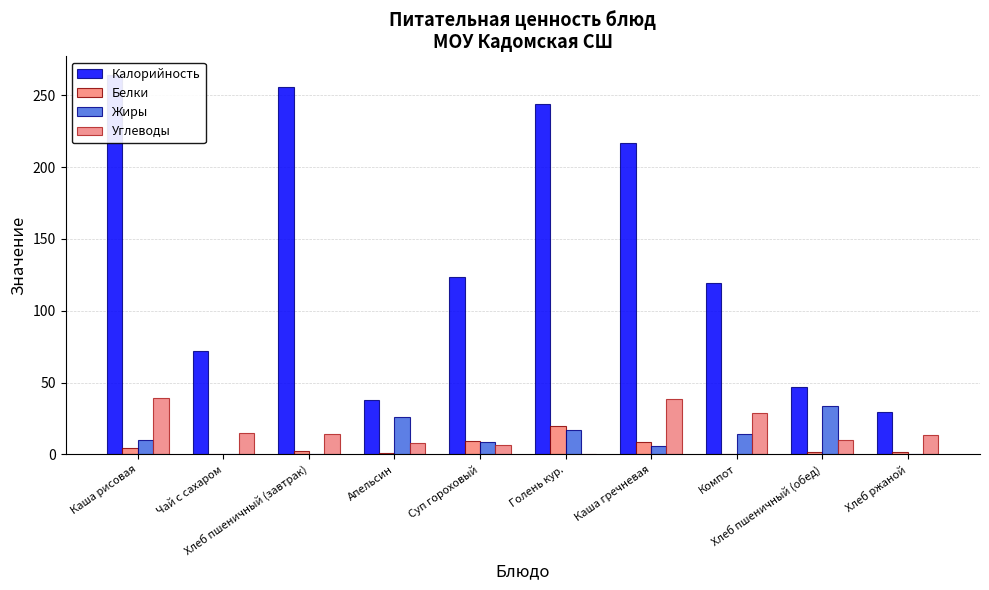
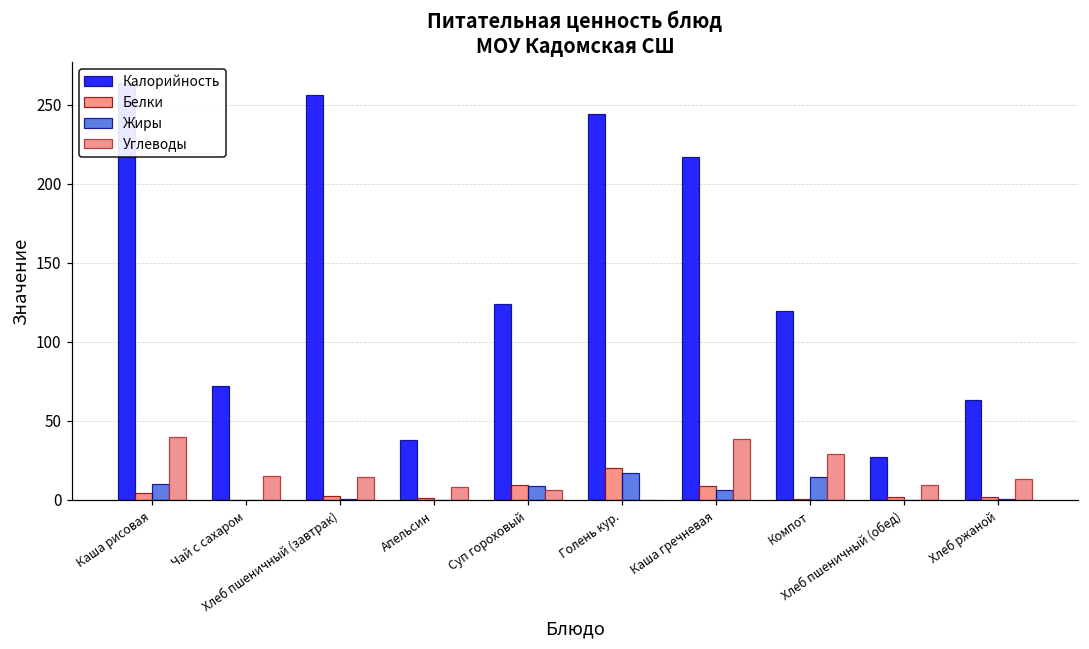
Жиры, Апельсин: 26 -> 0
Калорийность, Хлеб пшеничный (обед): 47 -> 27
Жиры, Хлеб пшеничный (обед): 34 -> 0
Калорийность, Хлеб ржаной: 30 -> 63
